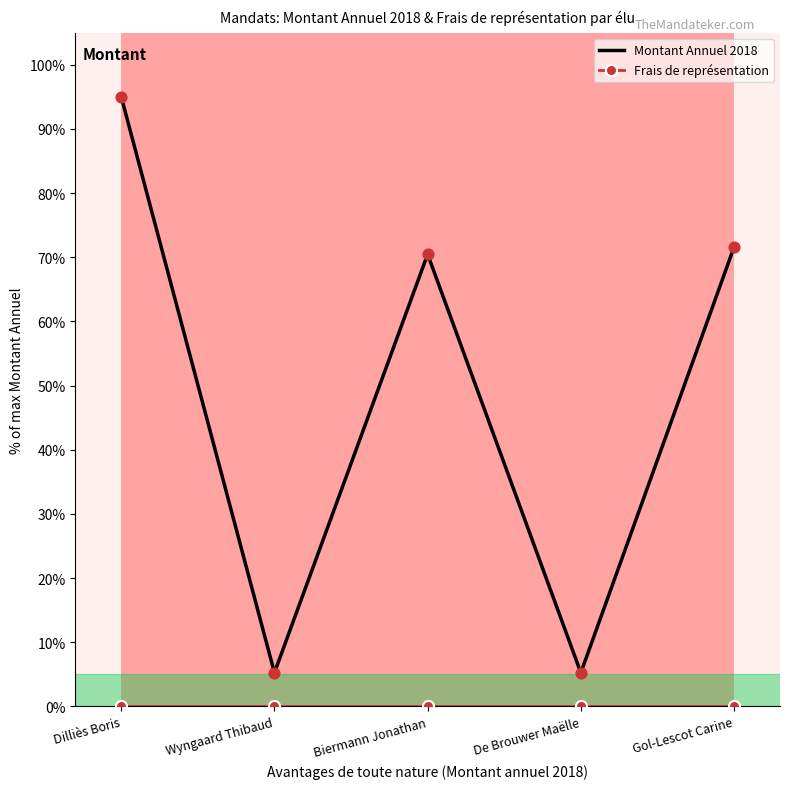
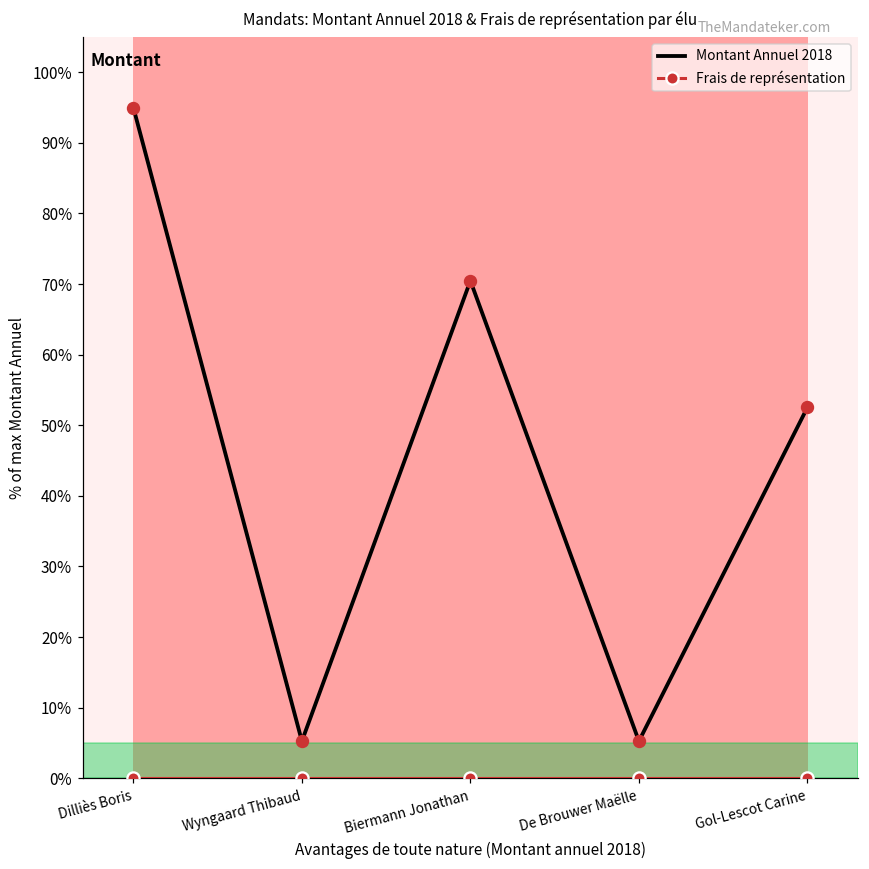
Montant Annuel 2018, Gol-Lescot Carine: 72% -> 53%
